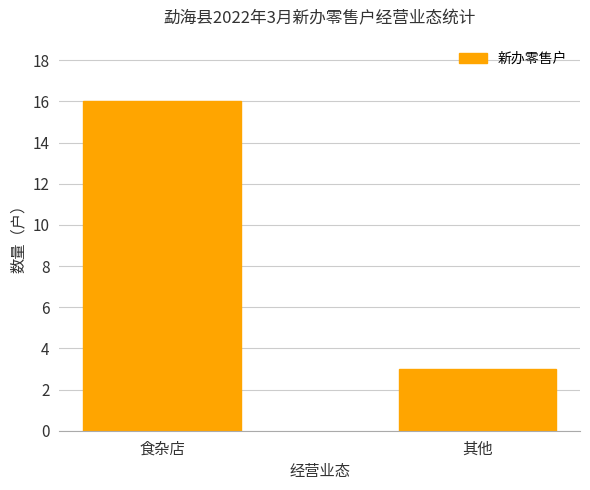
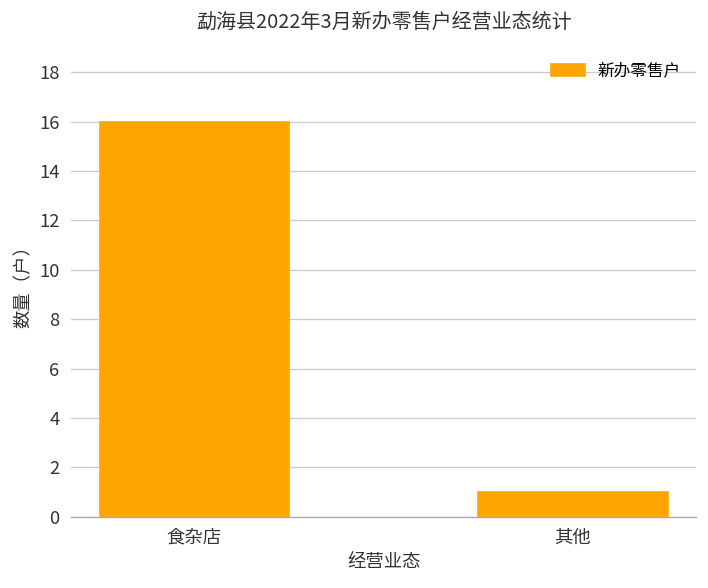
其他: 3 -> 1
